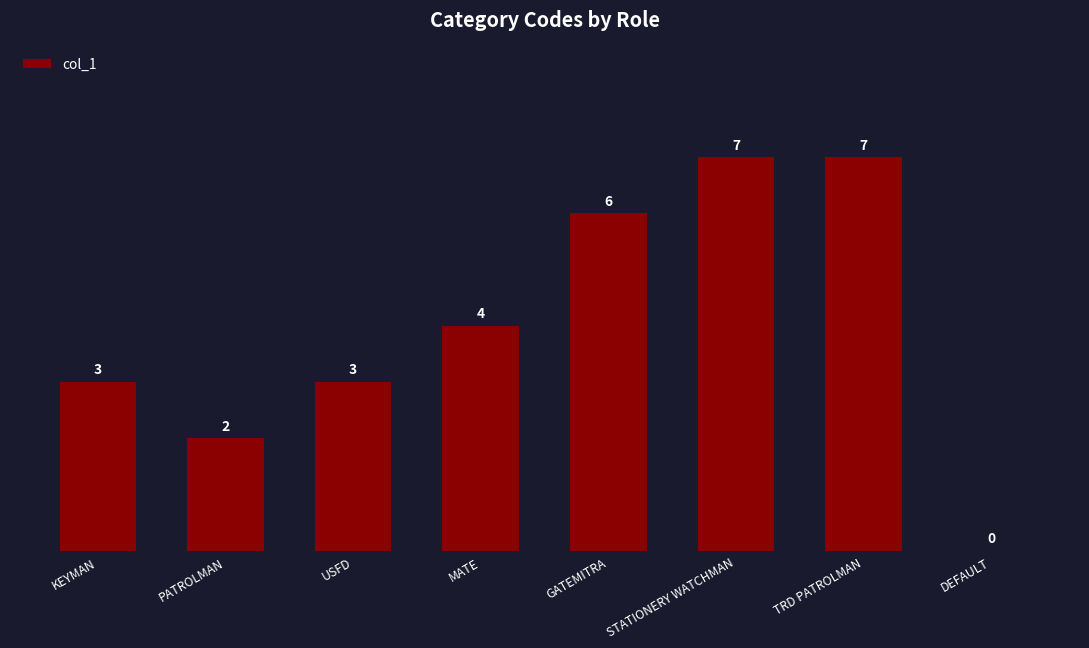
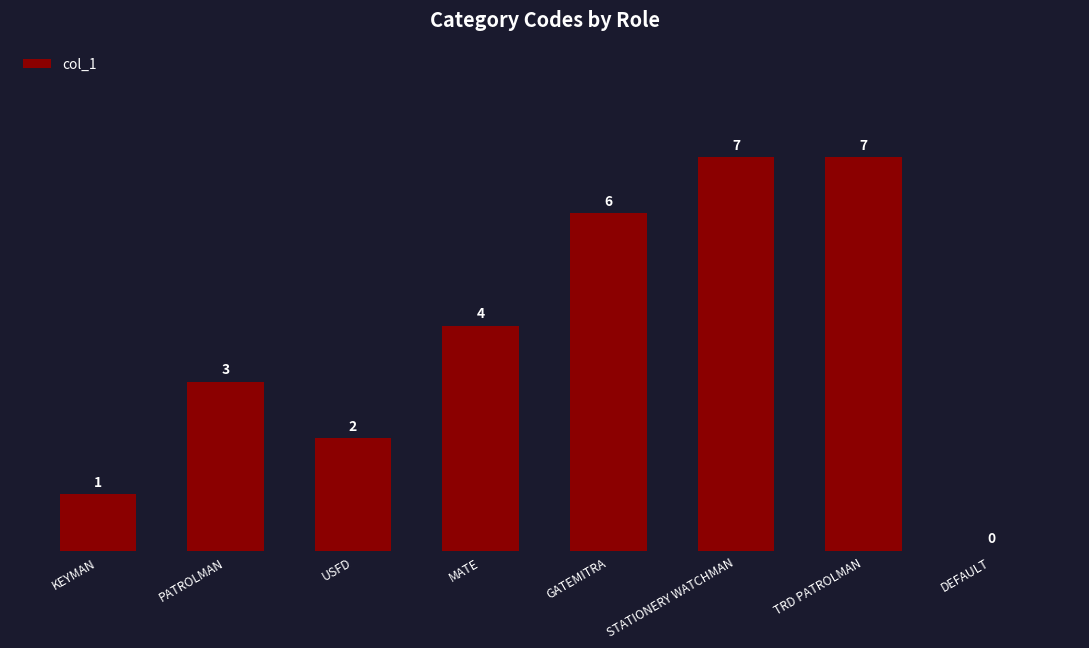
KEYMAN: 3 -> 1
PATROLMAN: 2 -> 3
USFD: 3 -> 2
